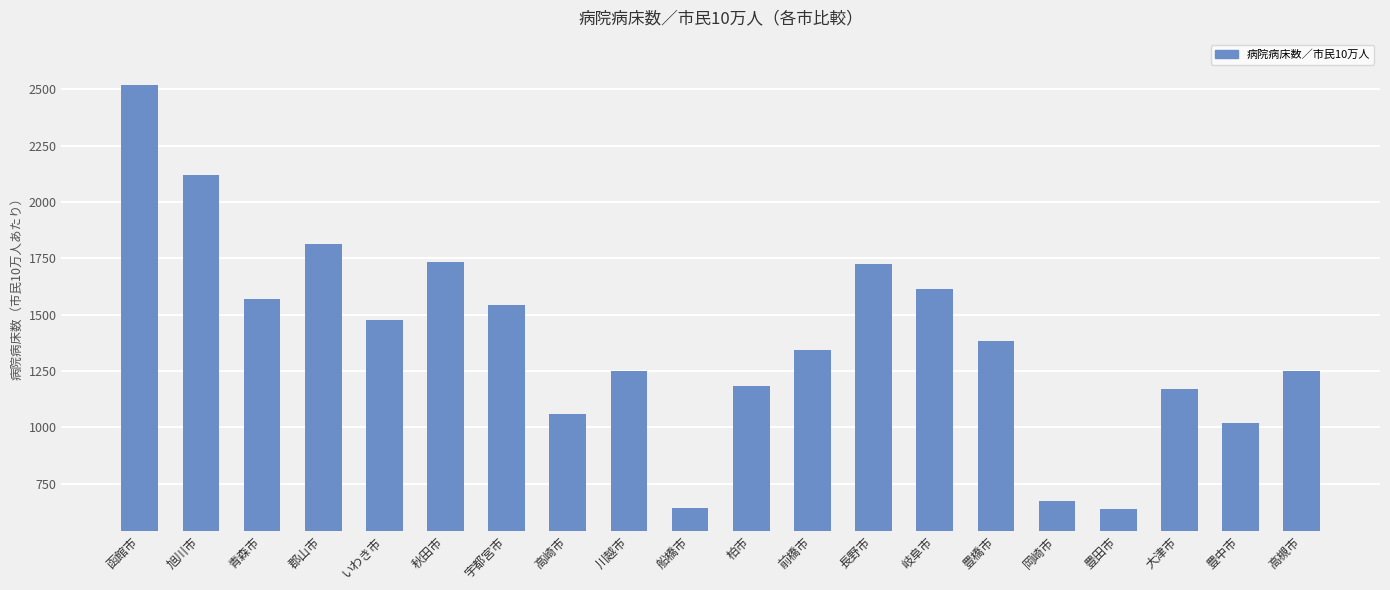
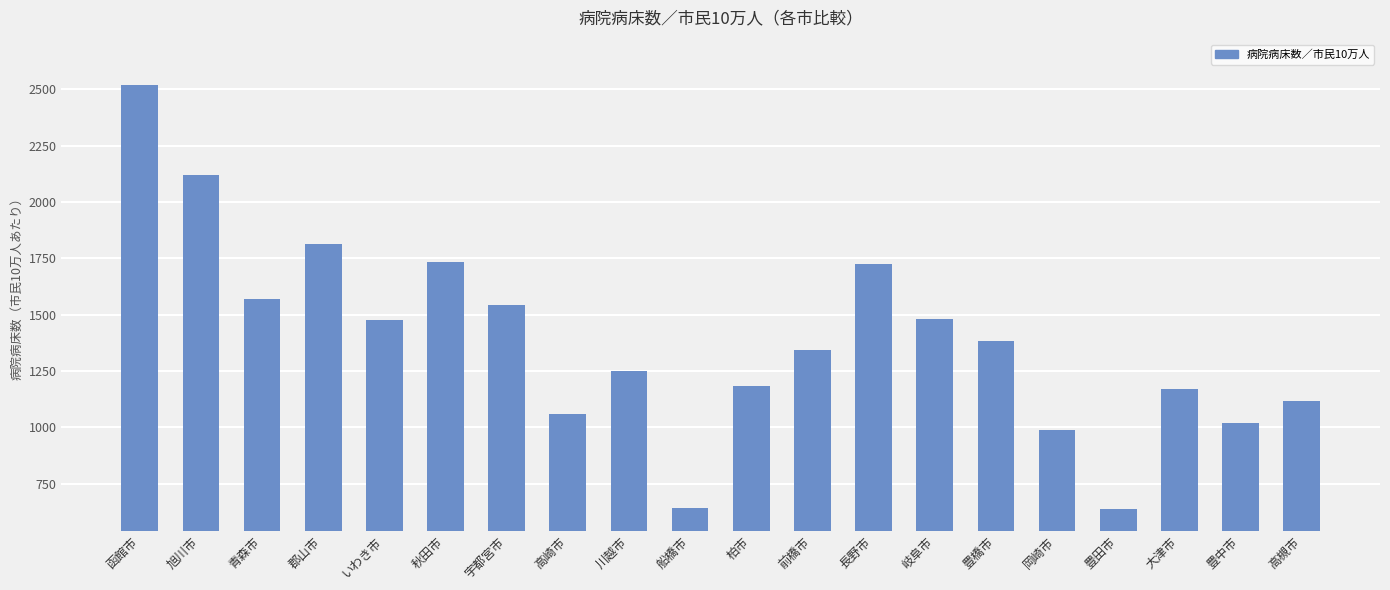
岐阜市: 1610 -> 1480
岡崎市: 670 -> 990
高槻市: 1250 -> 1120
